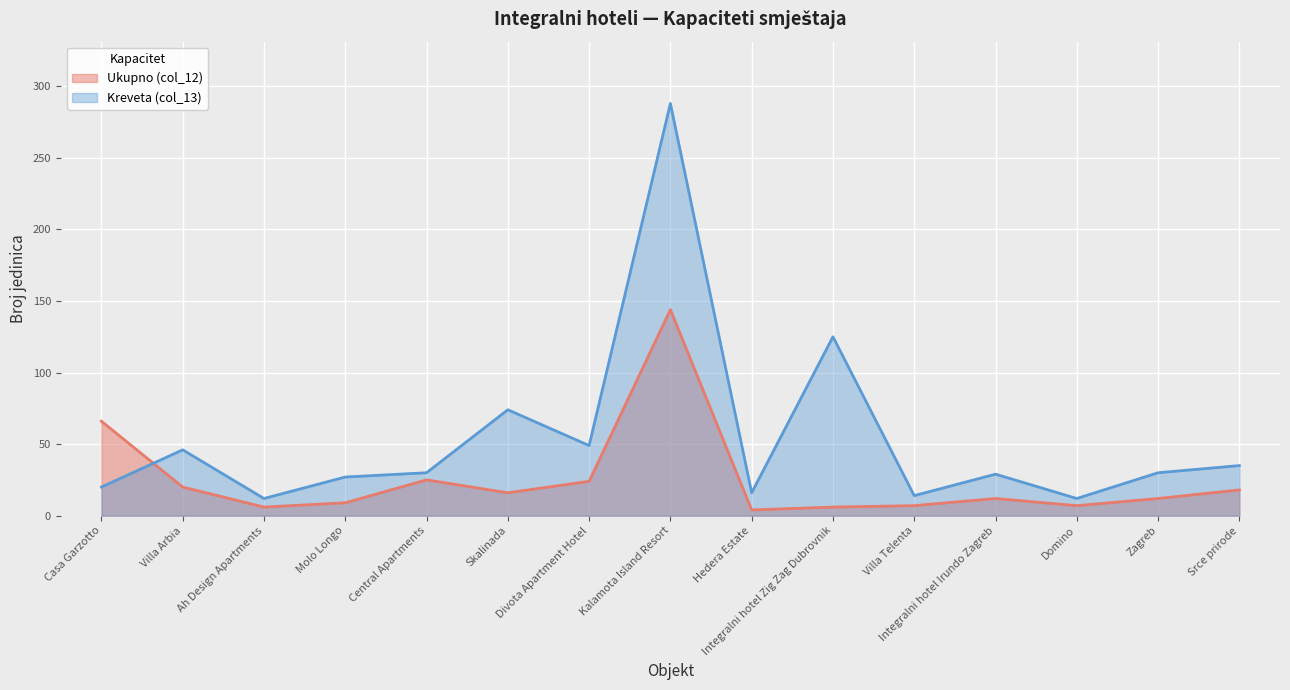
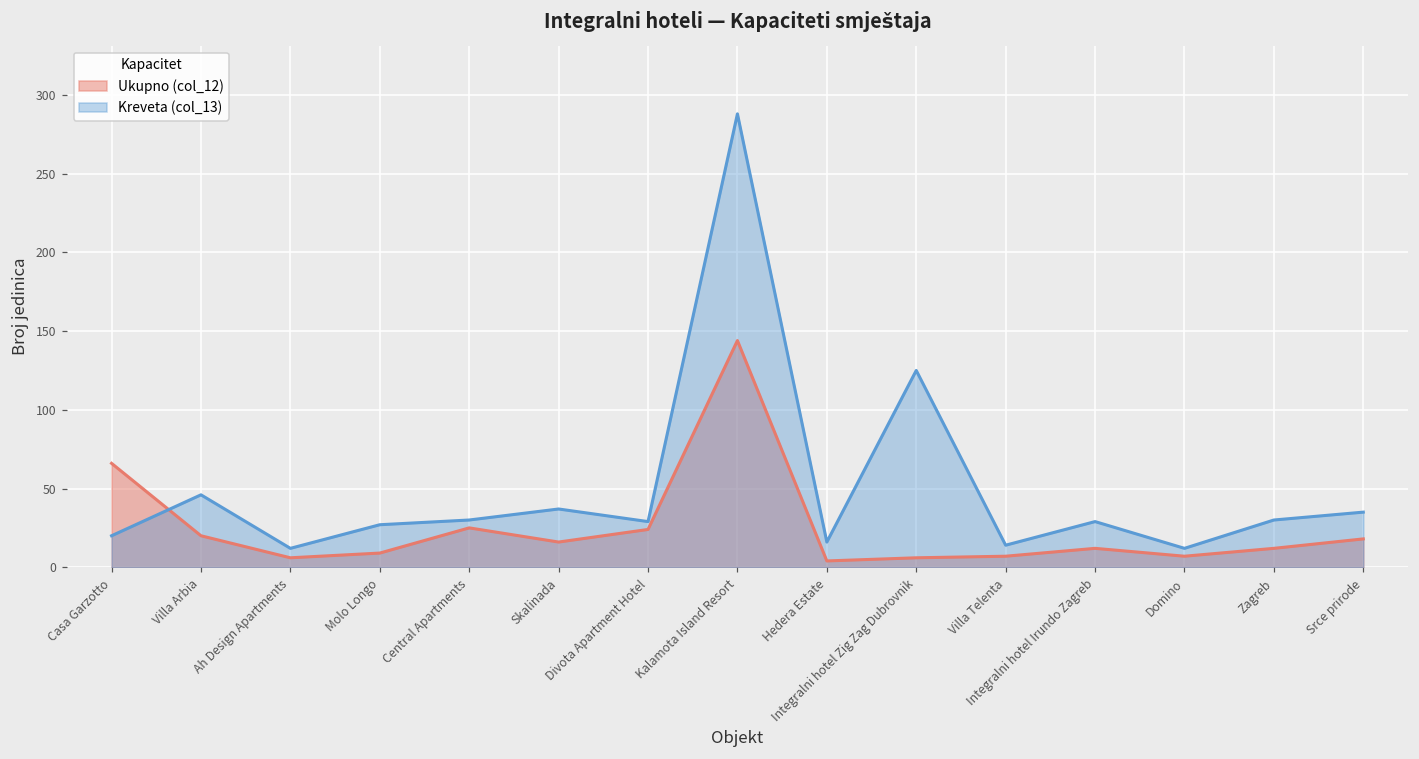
Kreveta (col_13), Skalinada: 74 -> 37
Kreveta (col_13), Divota Apartment Hotel: 49 -> 29
